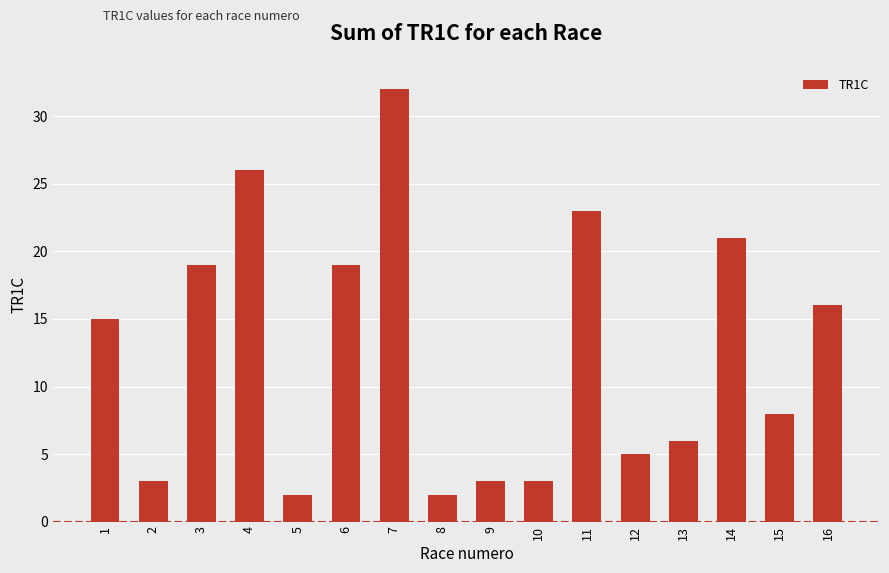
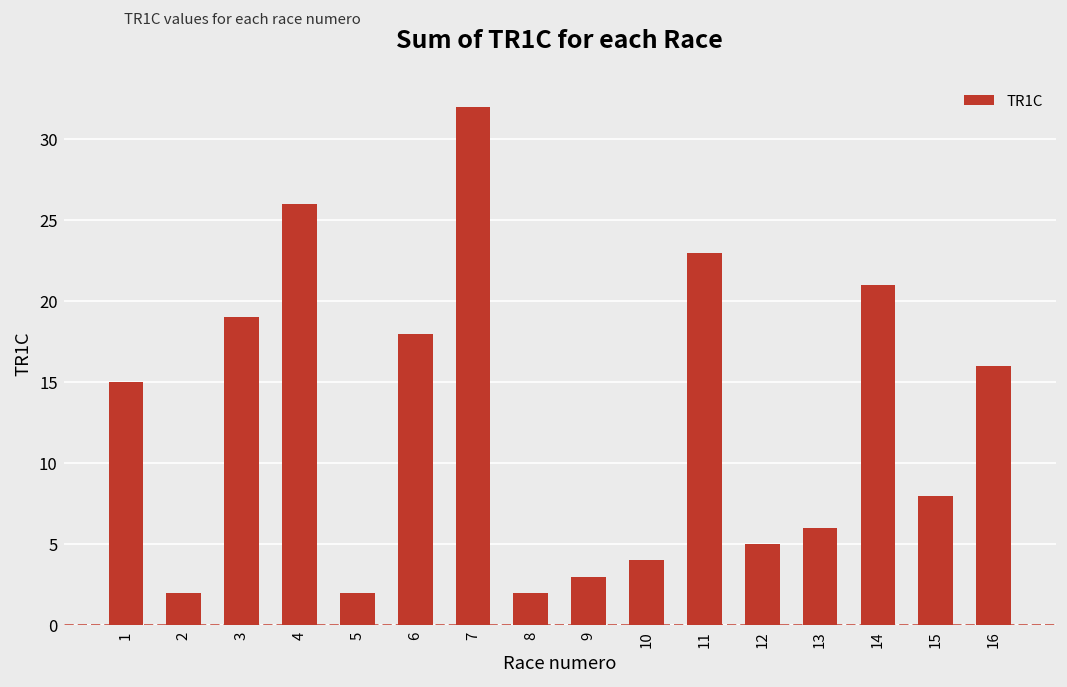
2: 3 -> 2
6: 19 -> 18
10: 3 -> 4
